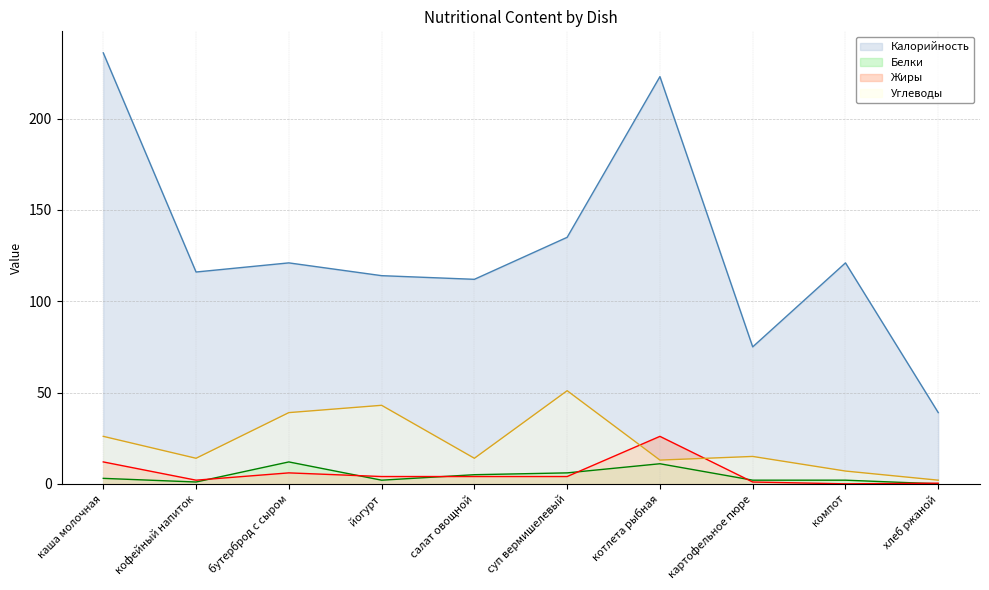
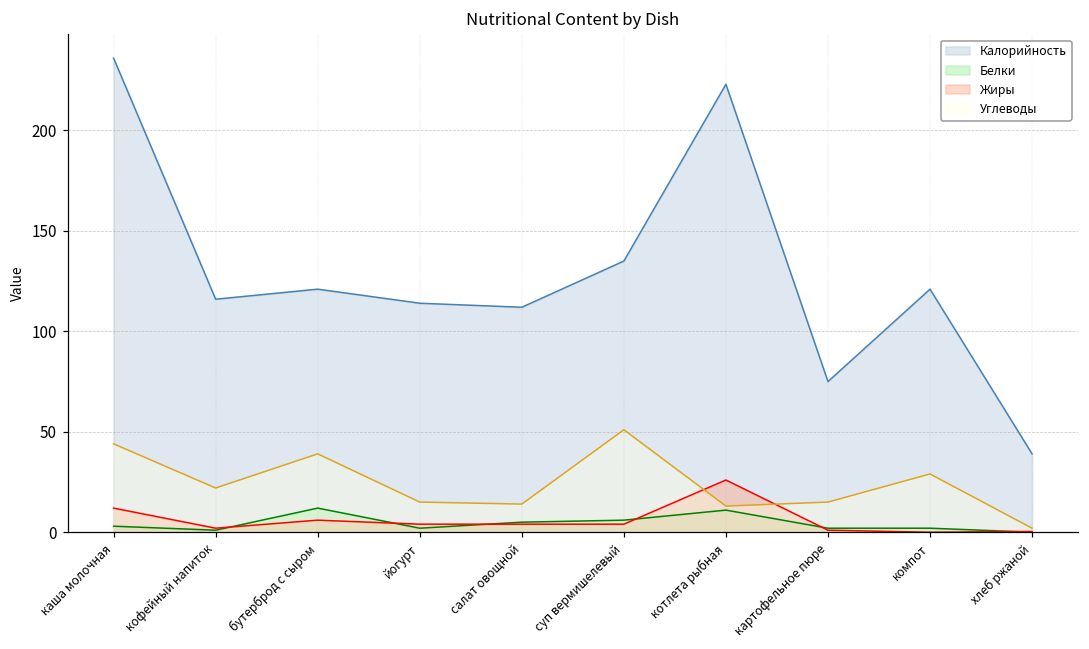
Углеводы, каша молочная: 26 -> 44
Углеводы, кофейный напиток: 14 -> 22
Углеводы, йогурт: 43 -> 15
Углеводы, компот: 7 -> 29
